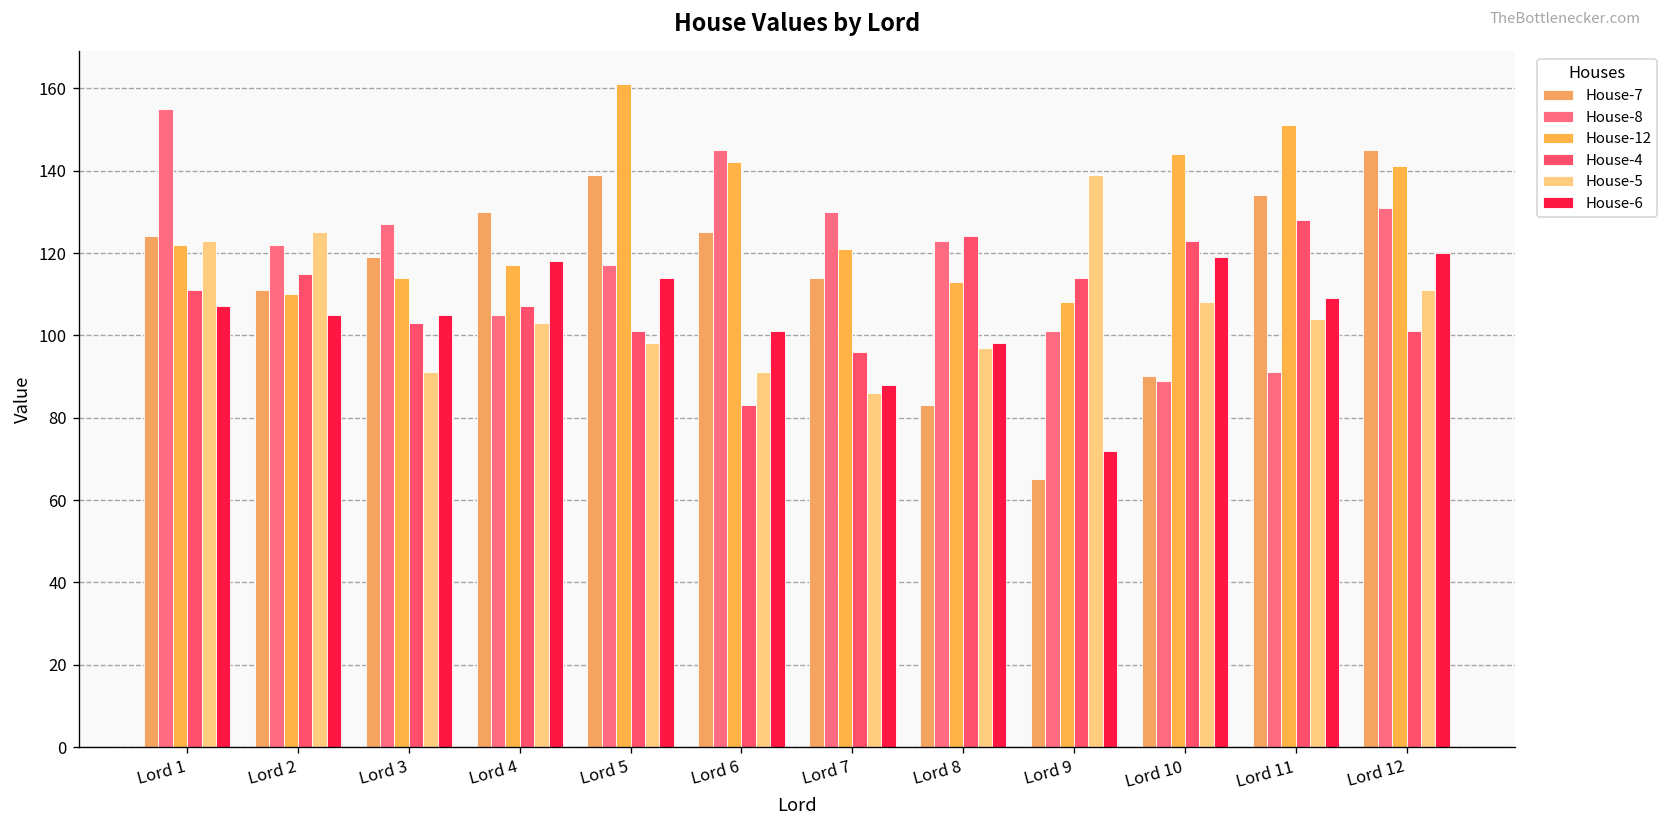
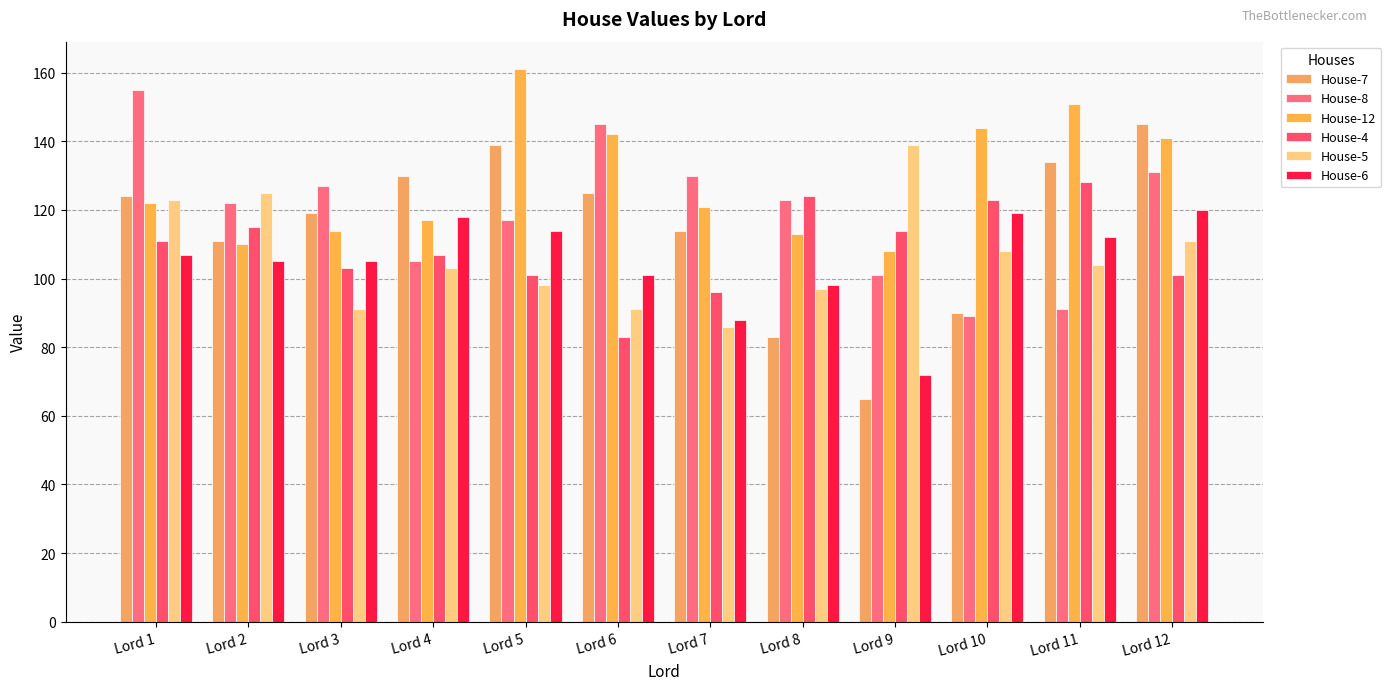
House-6, Lord 11: 109 -> 112
